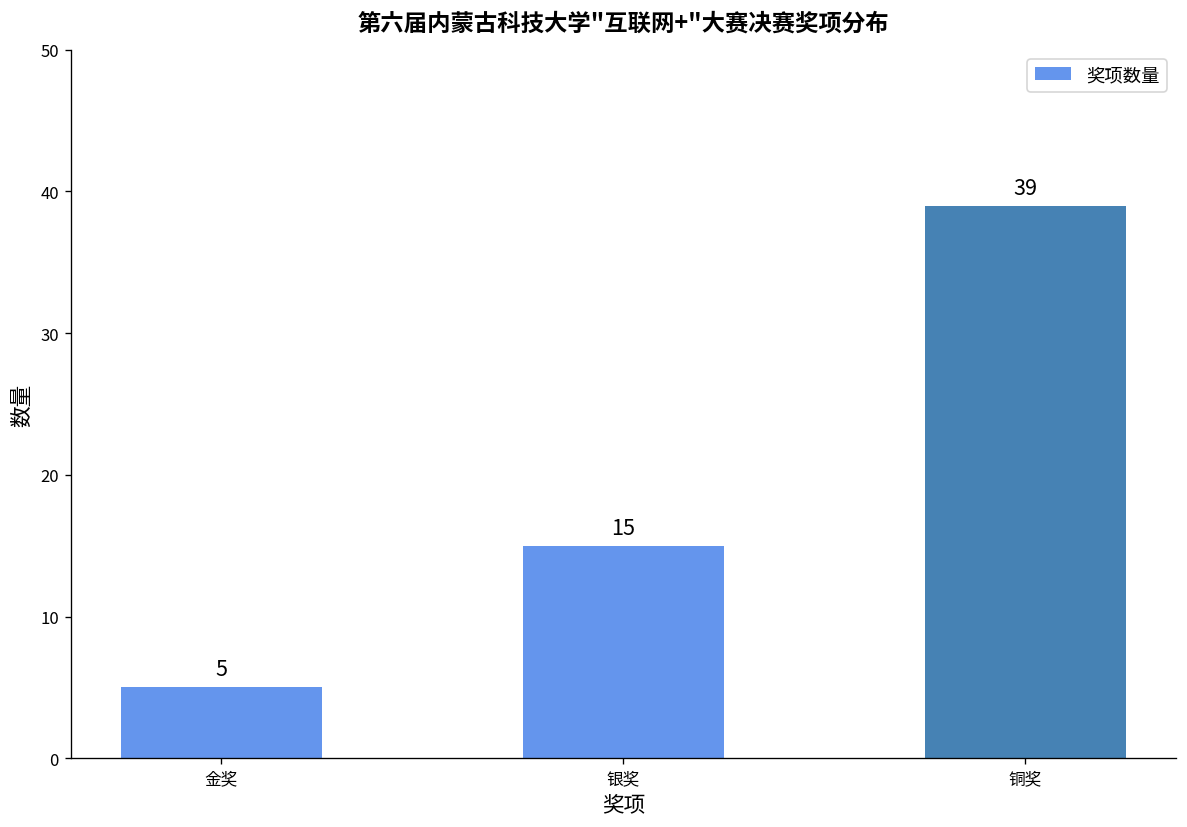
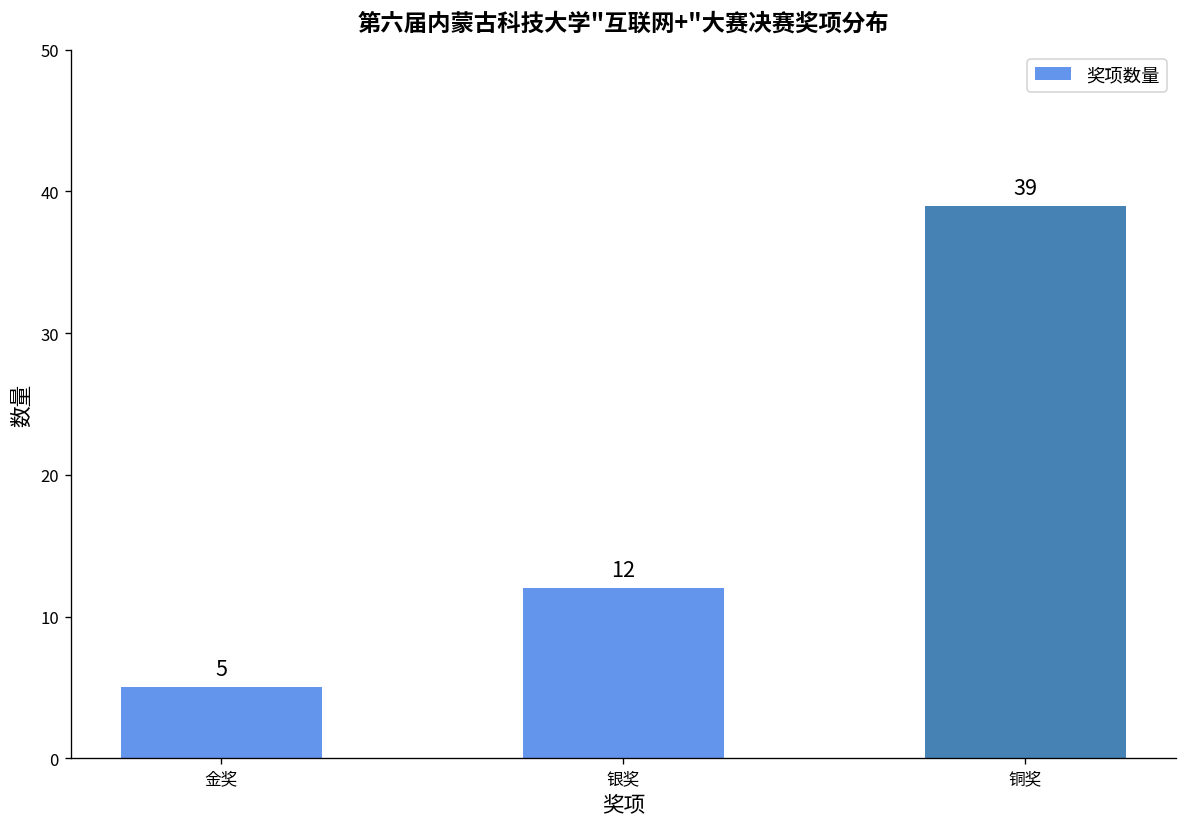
银奖: 15 -> 12
